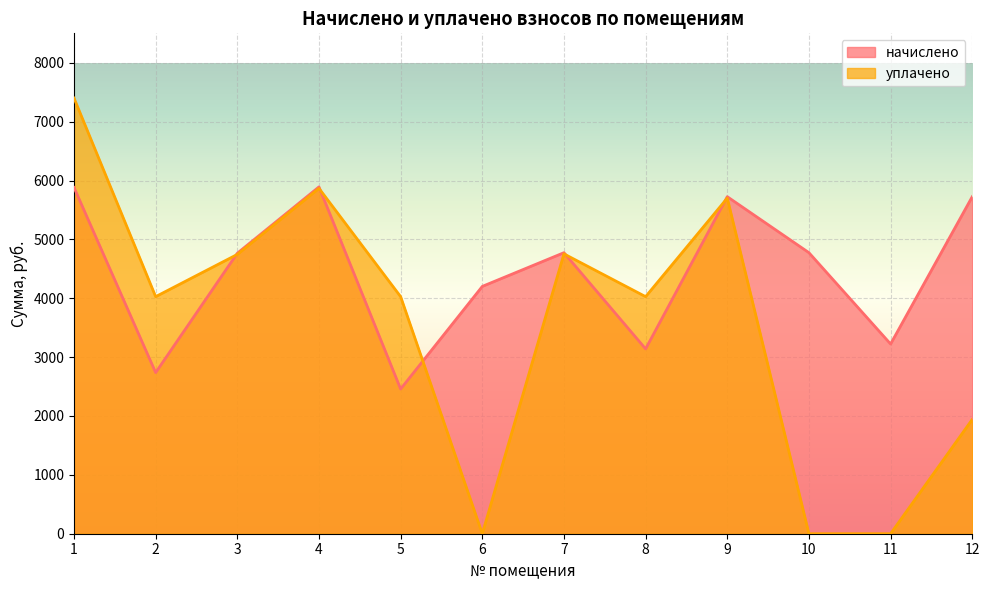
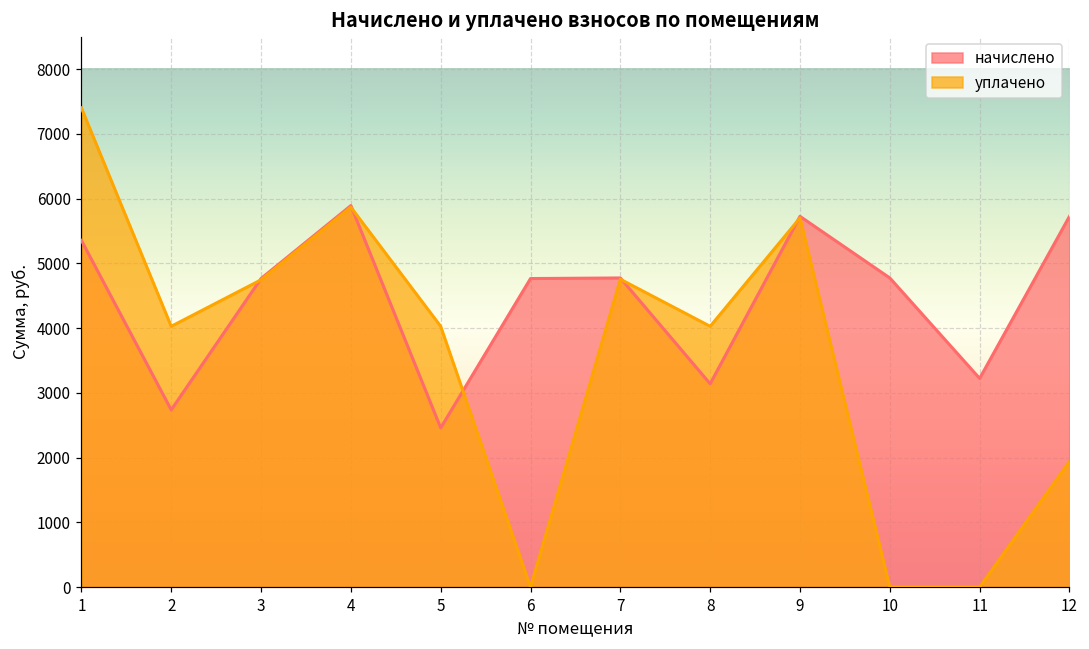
начислено, 1: 5900 -> 5400
начислено, 6: 4200 -> 4800
